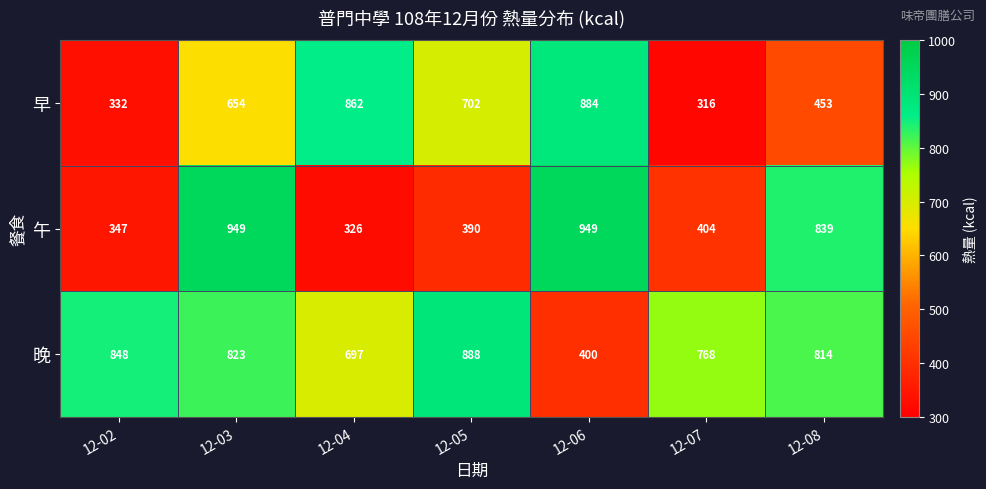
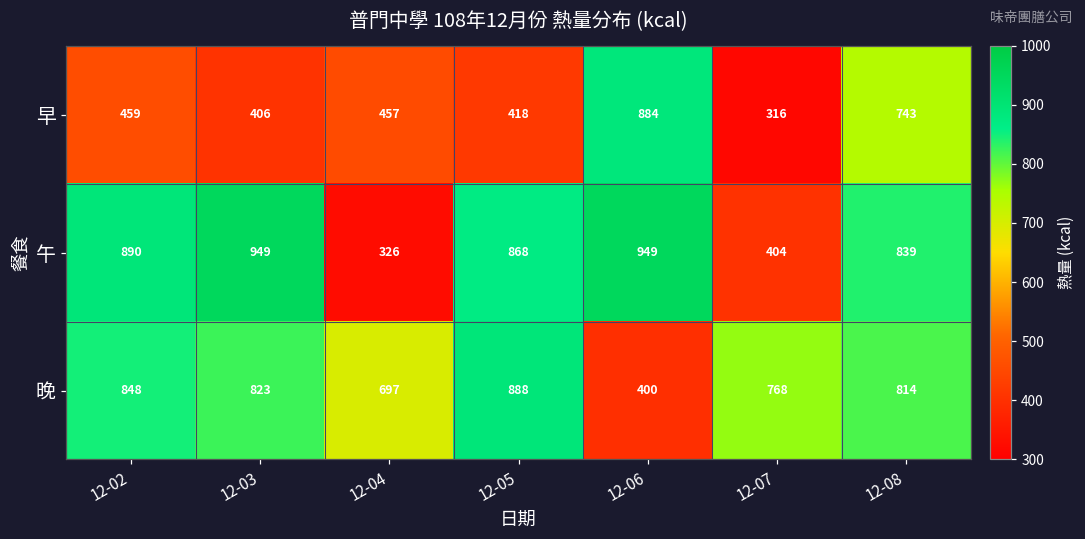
早, 12-02: 332 -> 459
早, 12-03: 654 -> 406
早, 12-04: 862 -> 457
早, 12-05: 702 -> 418
早, 12-08: 453 -> 743
午, 12-02: 347 -> 890
午, 12-05: 390 -> 868
